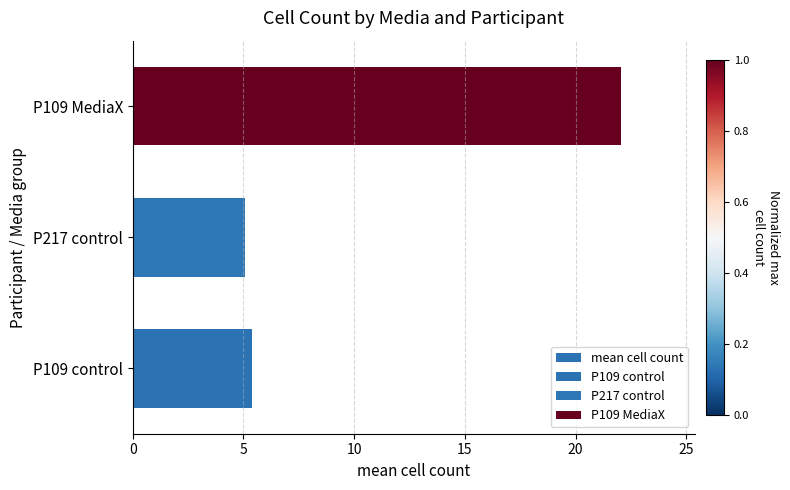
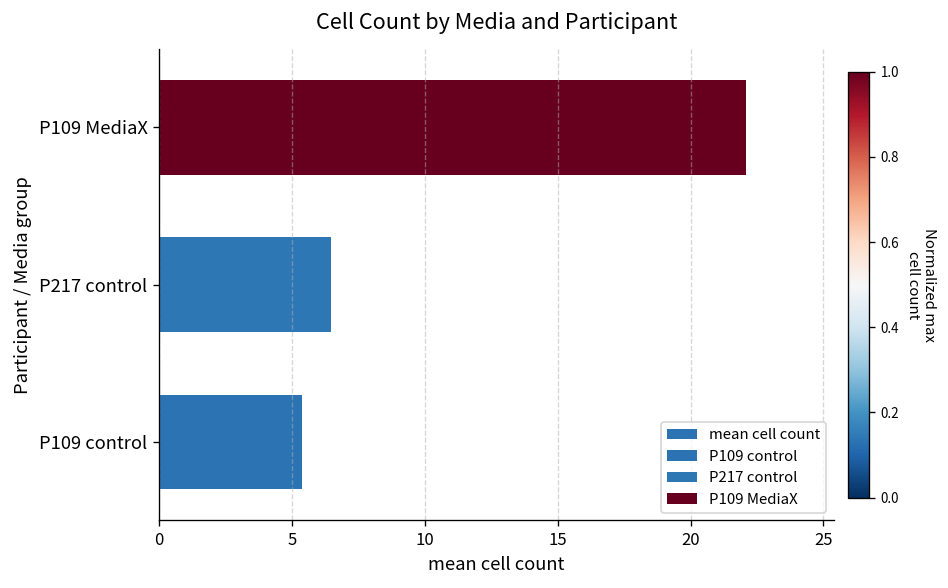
mean cell count, P217 control: 5.1 -> 6.5
